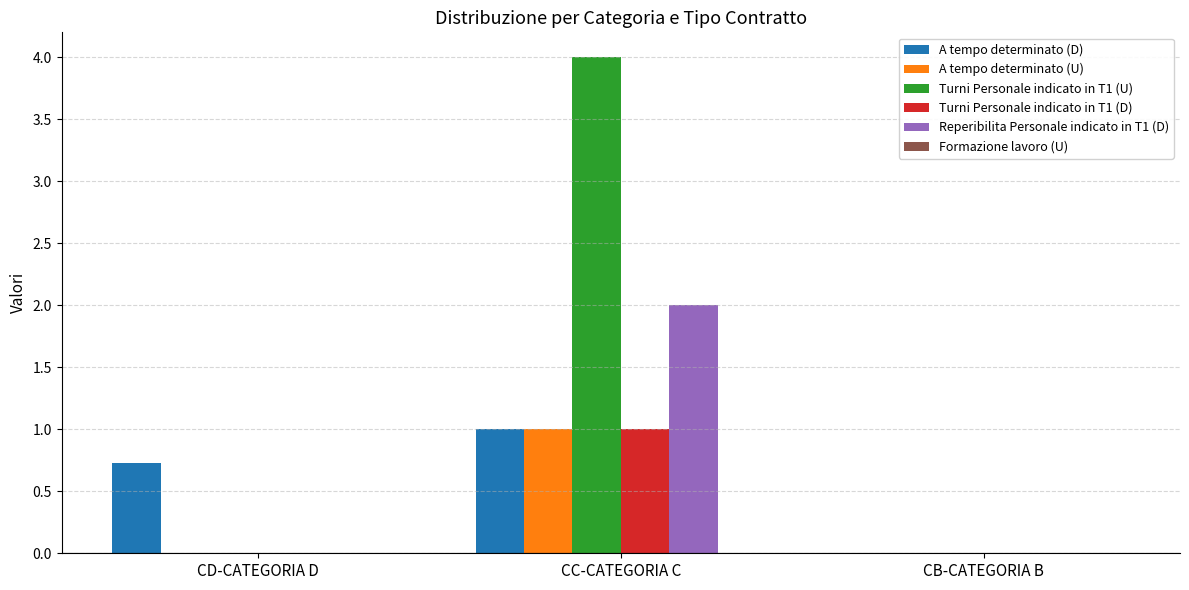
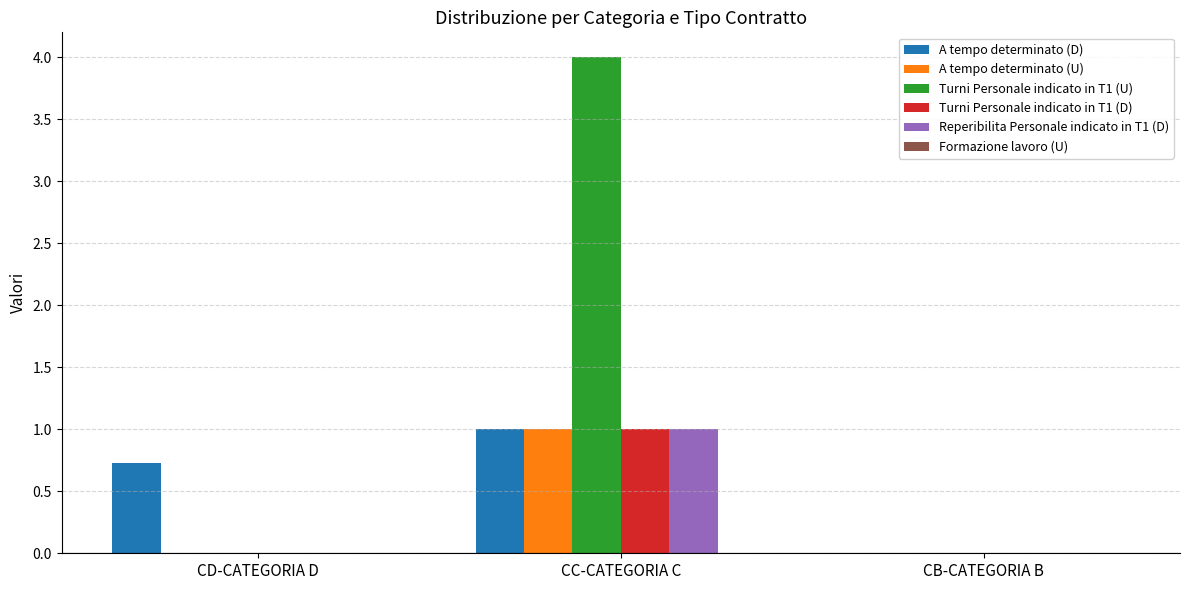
Reperibilita Personale indicato in T1 (D), CC-CATEGORIA C: 2 -> 1
